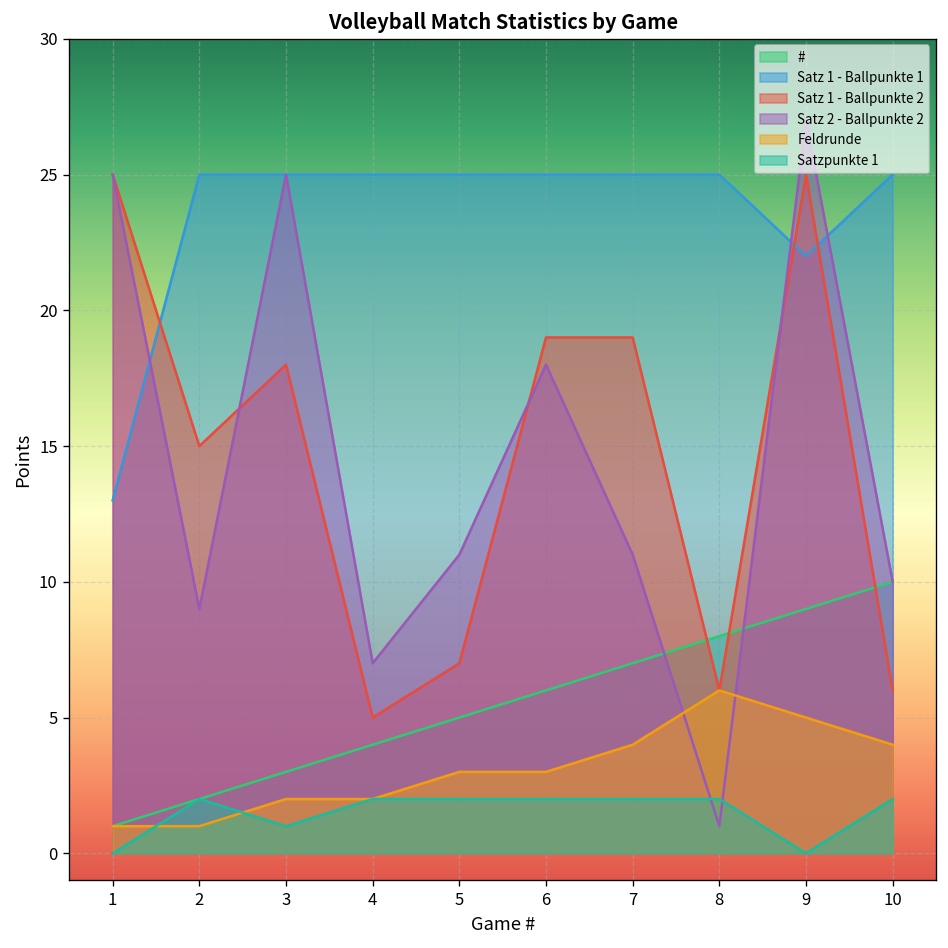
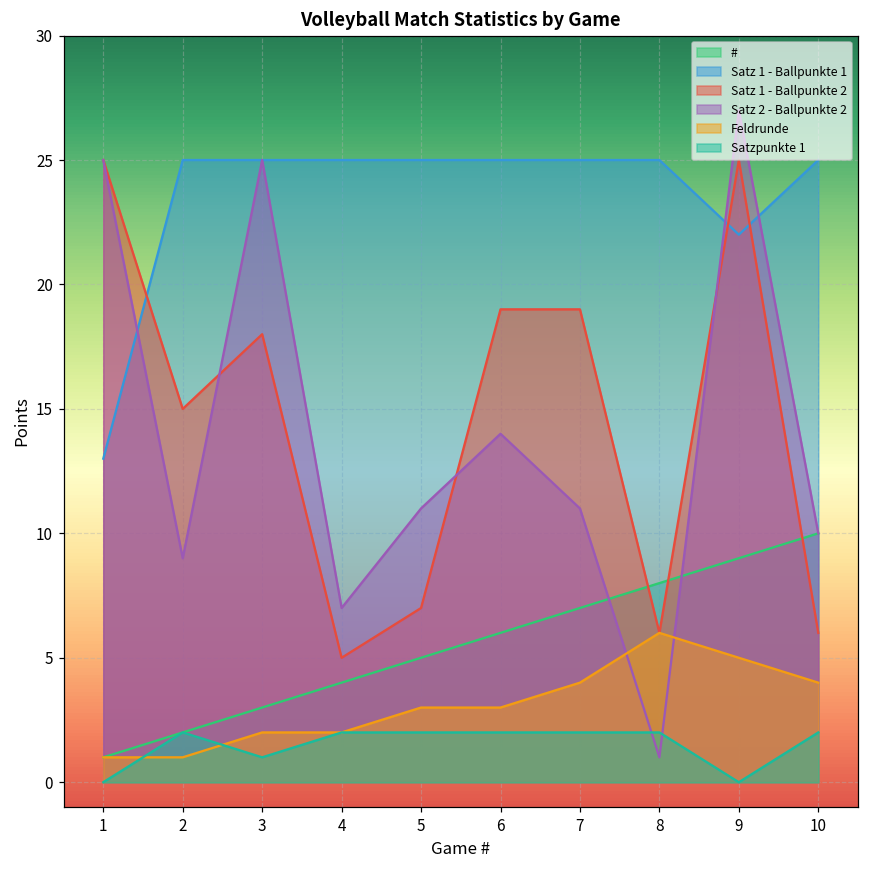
Satz 2 - Ballpunkte 2, 6: 18 -> 14
